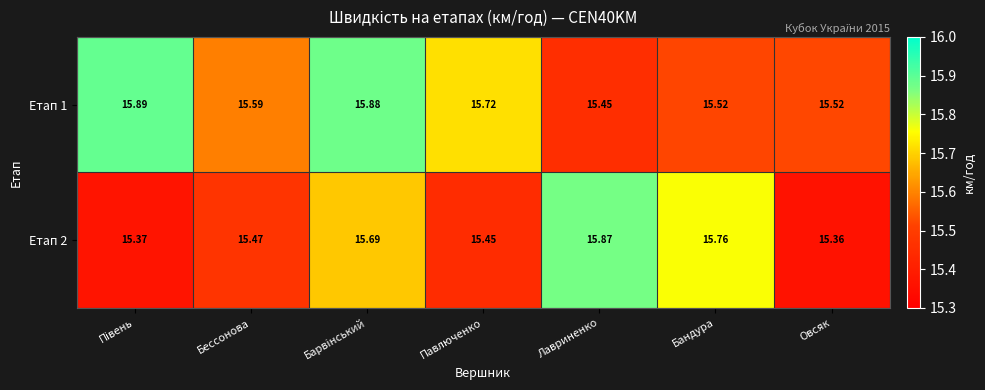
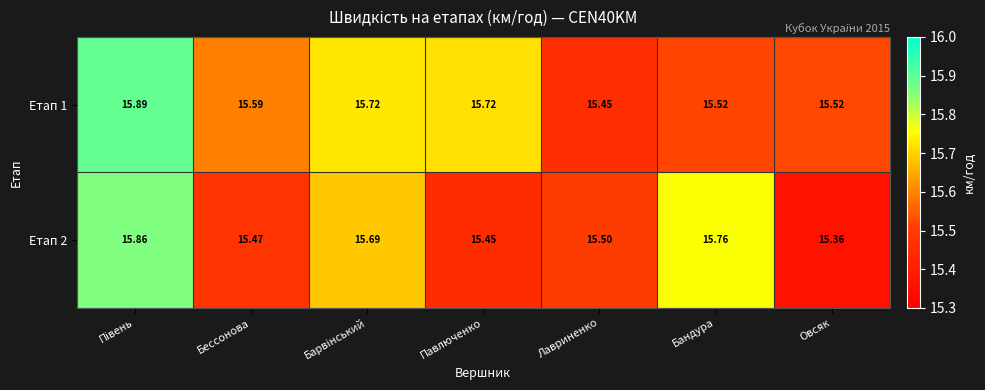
Етап 1, Барвінський: 15.88 -> 15.72
Етап 2, Півень: 15.37 -> 15.86
Етап 2, Лавриненко: 15.87 -> 15.50
